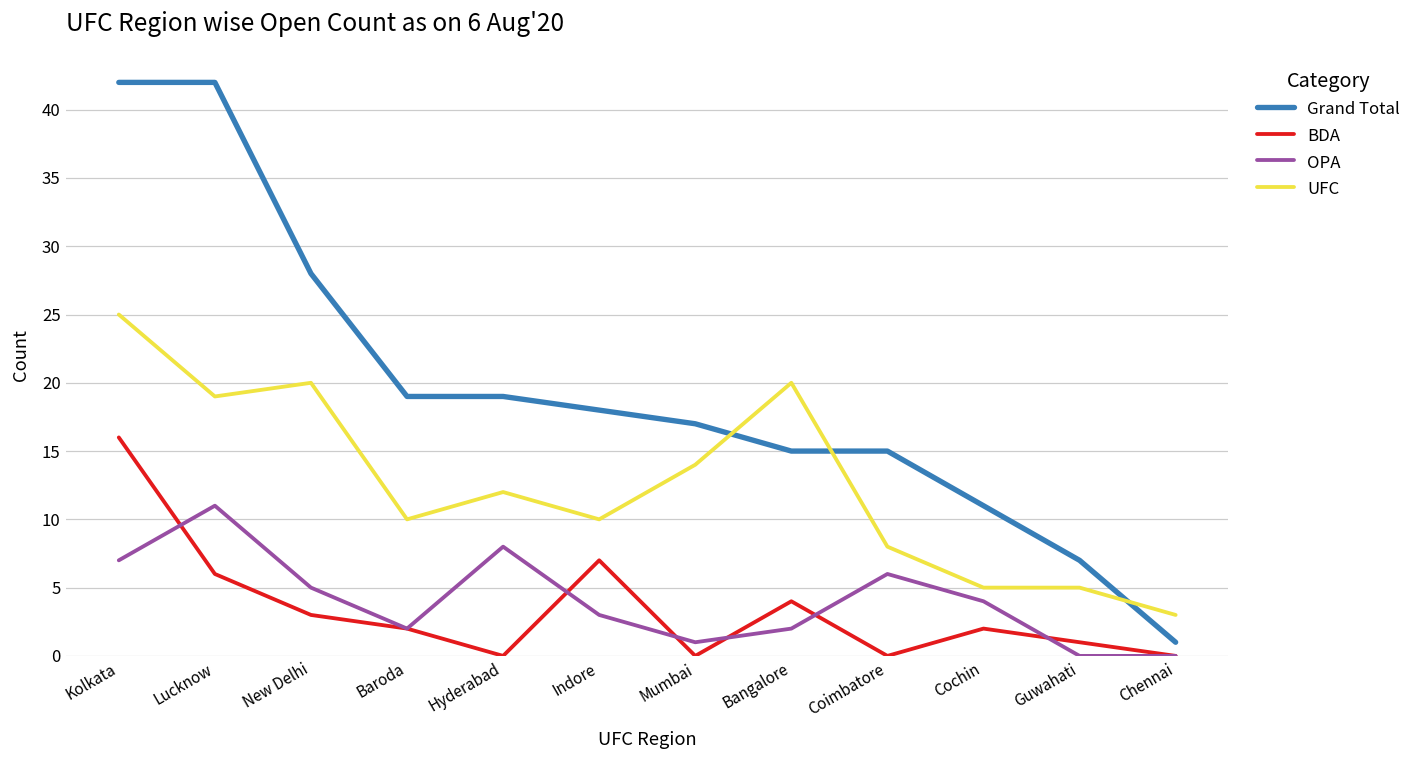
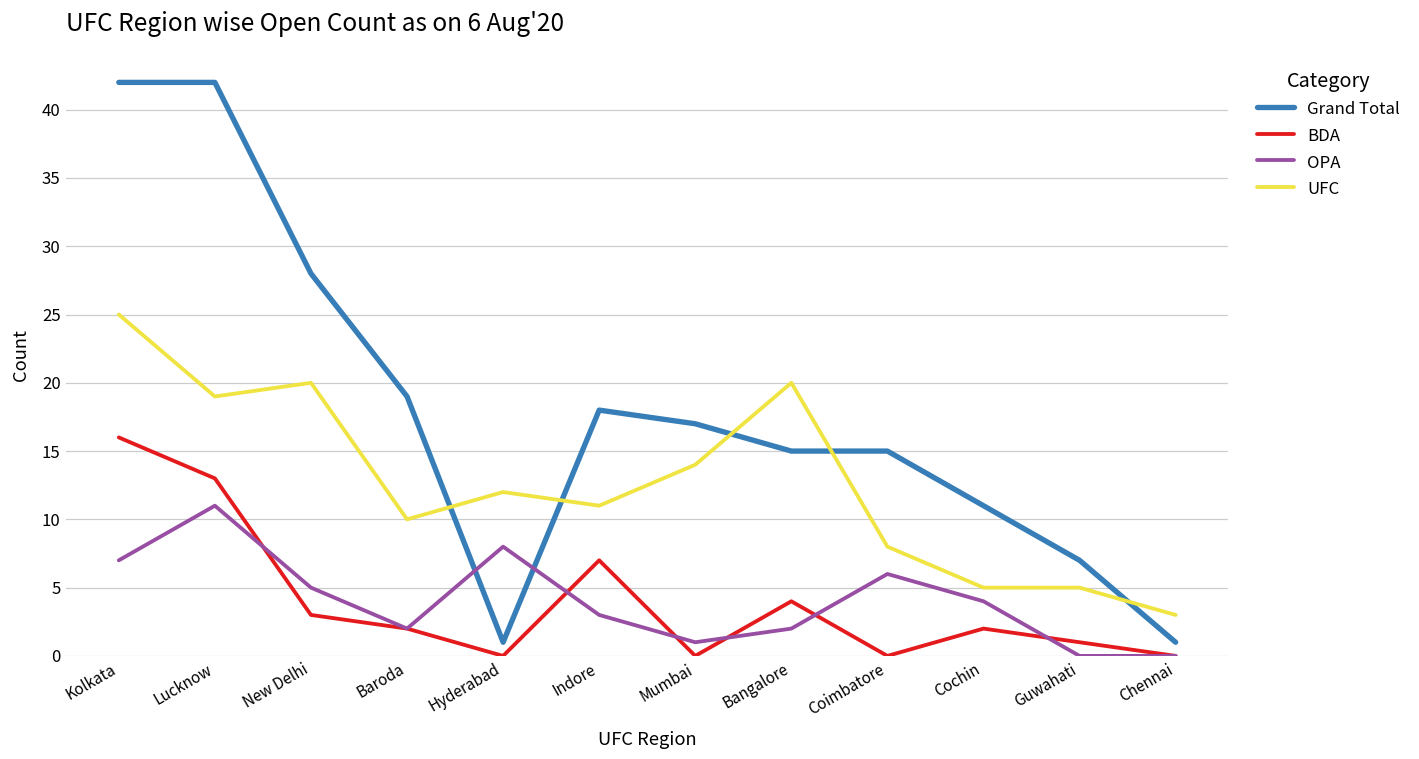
BDA, Lucknow: 6 -> 13
Grand Total, Hyderabad: 19 -> 1
UFC, Indore: 10 -> 11
